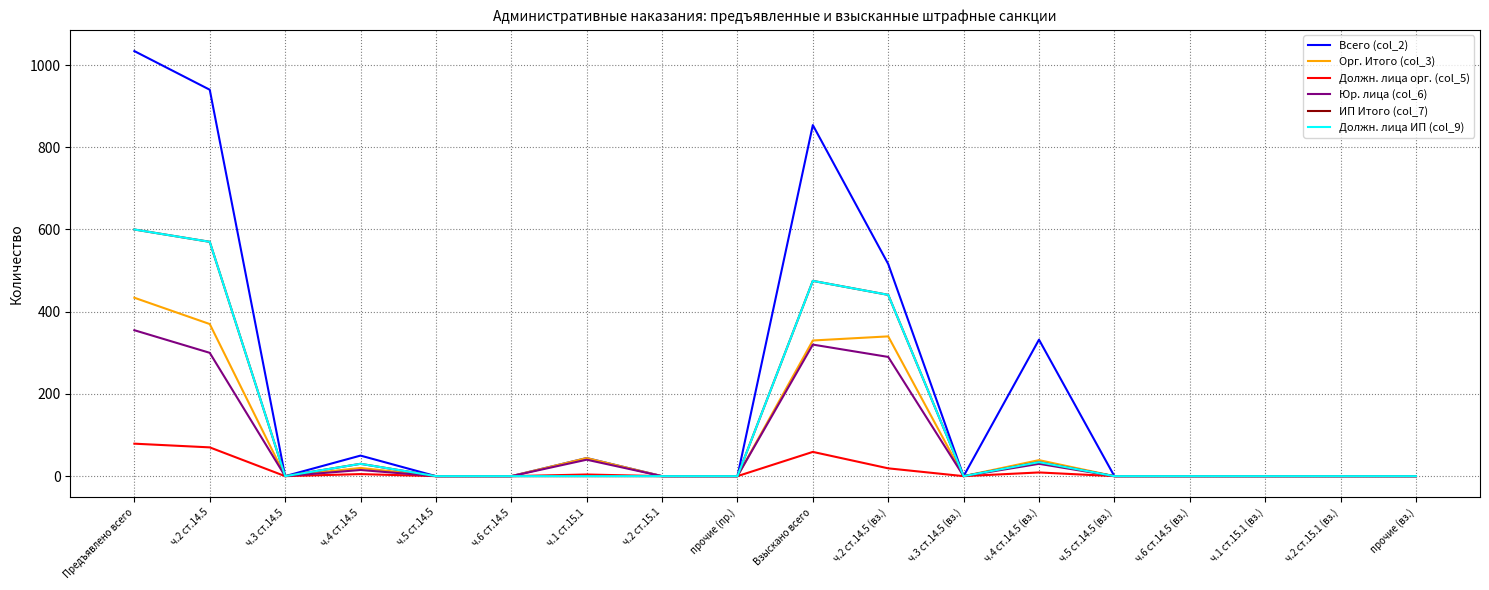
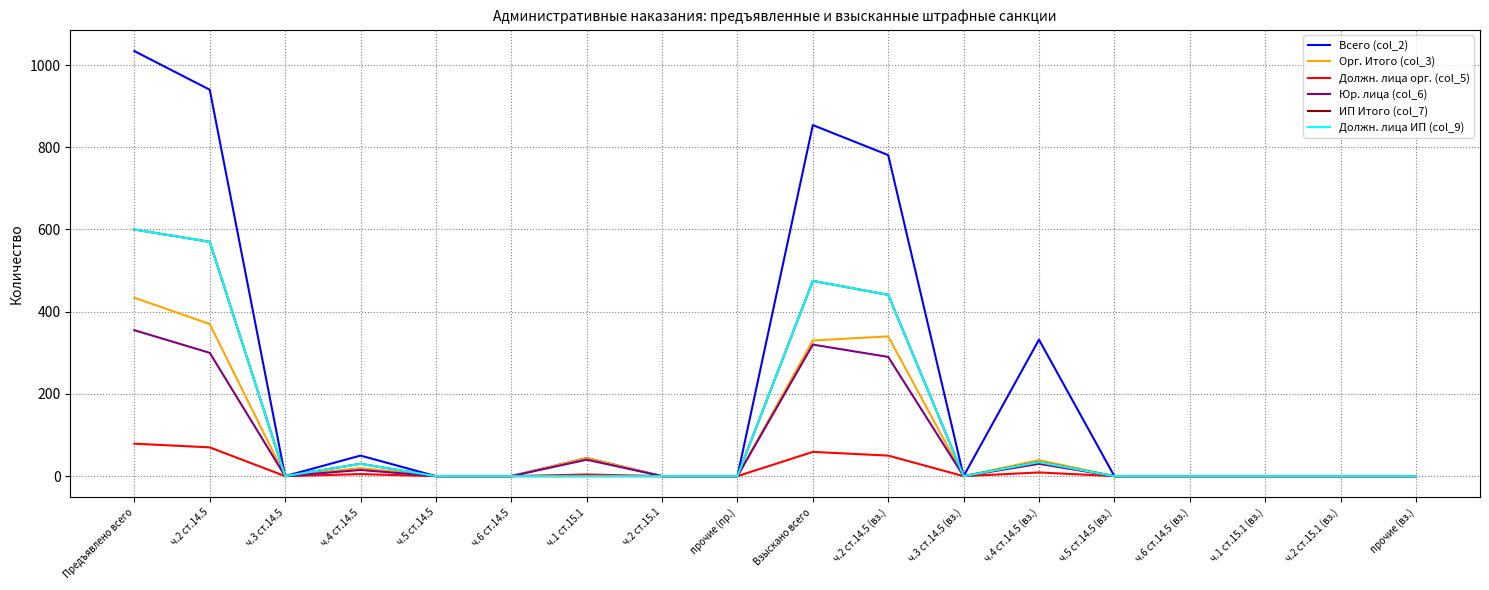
Всего (col_2), ч.2 ст.14.5 (вз.): 520 -> 780
Должн. лица орг. (col_5), ч.2 ст.14.5 (вз.): 20 -> 50
